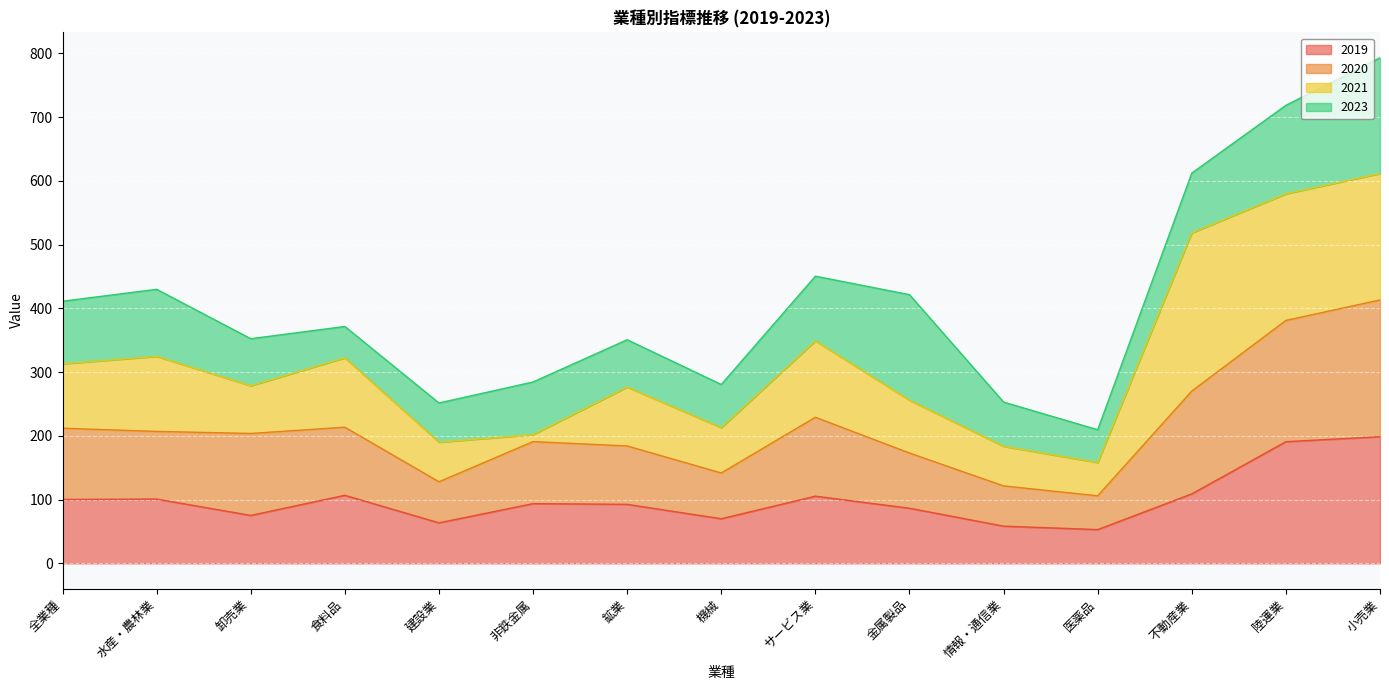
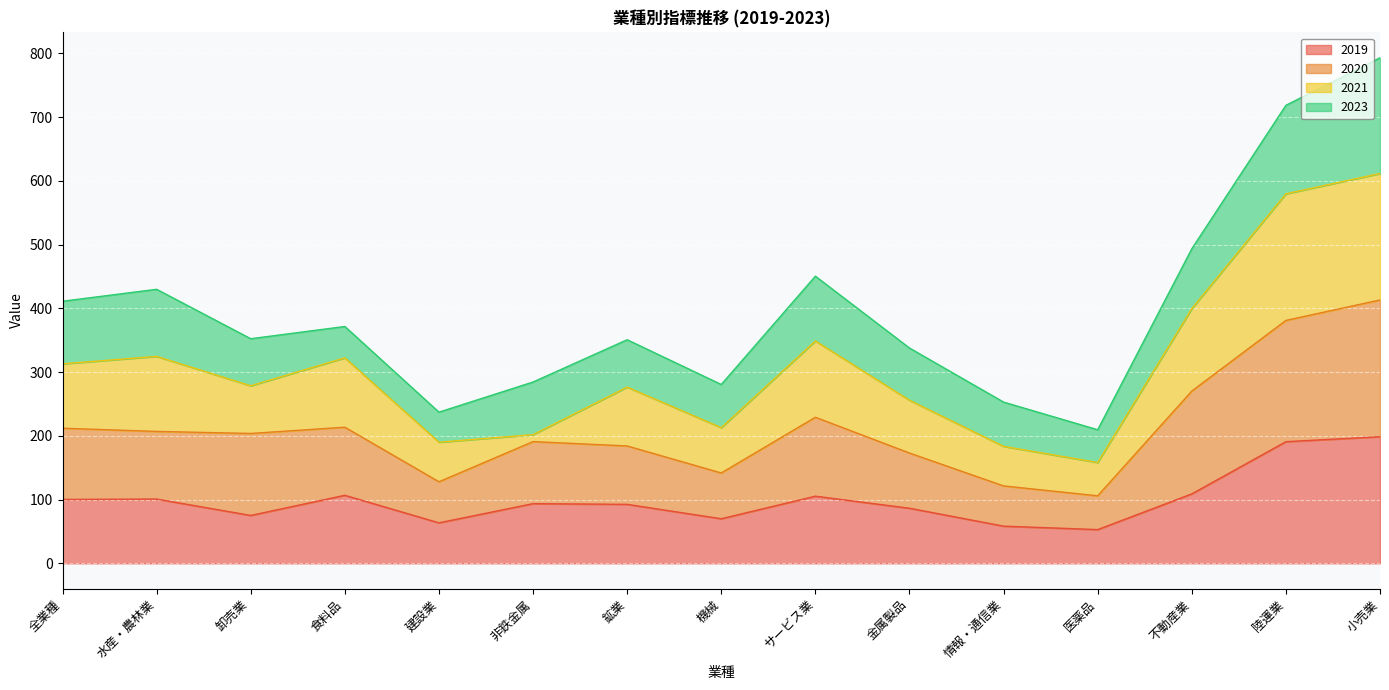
2023, 建設業: 60 -> 50
2023, 金属製品: 170 -> 80
2021, 不動産業: 250 -> 130
